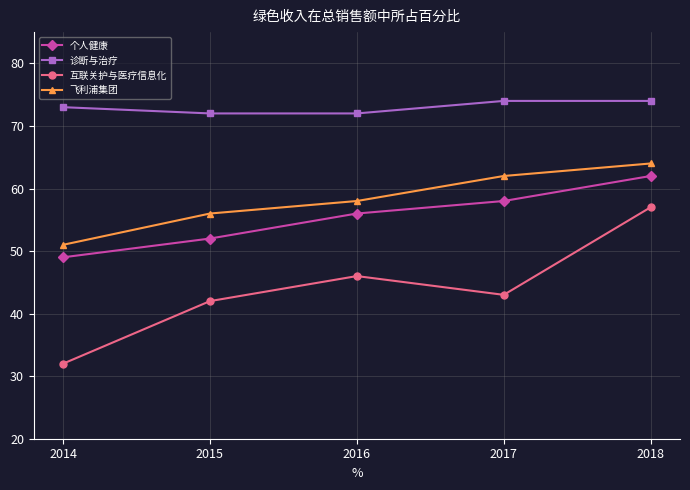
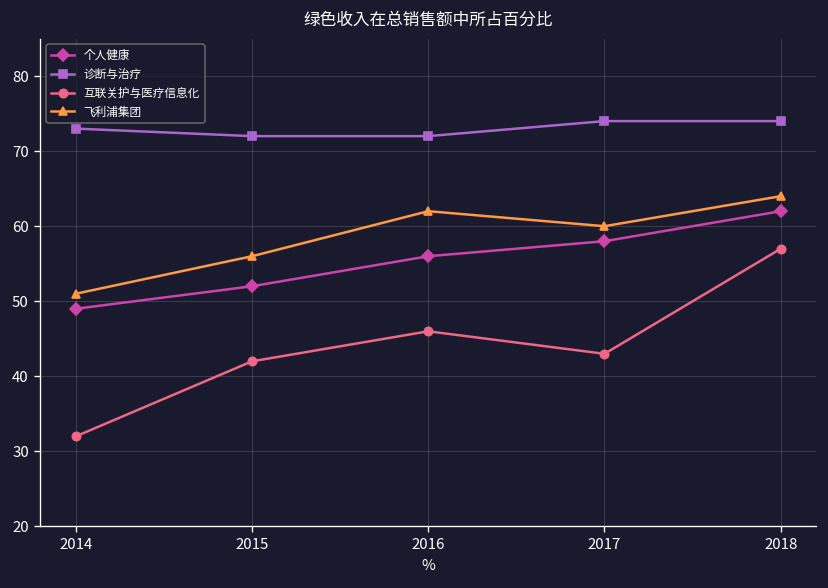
飞利浦集团, 2016: 58 -> 62
飞利浦集团, 2017: 62 -> 60
